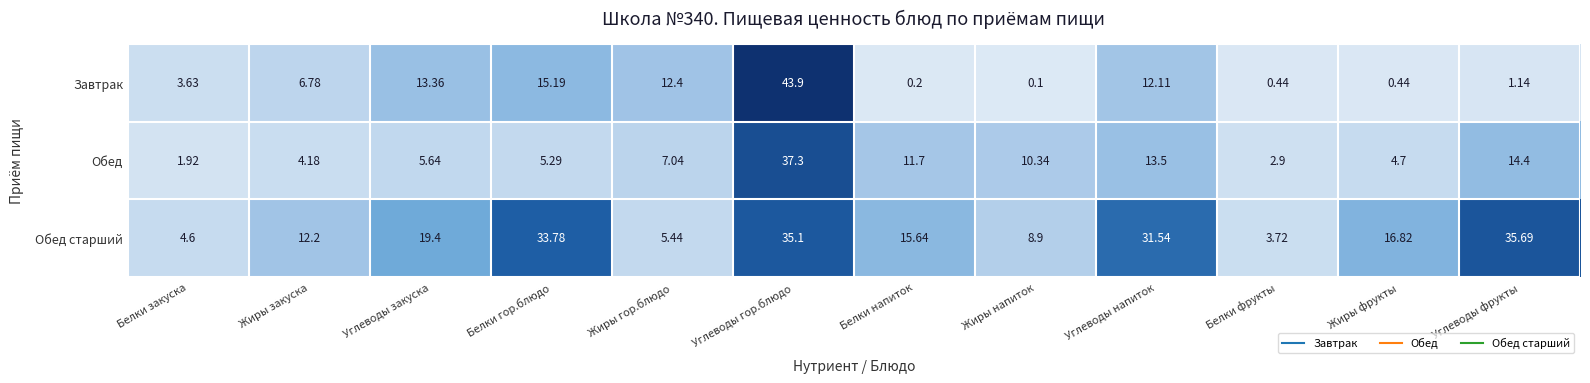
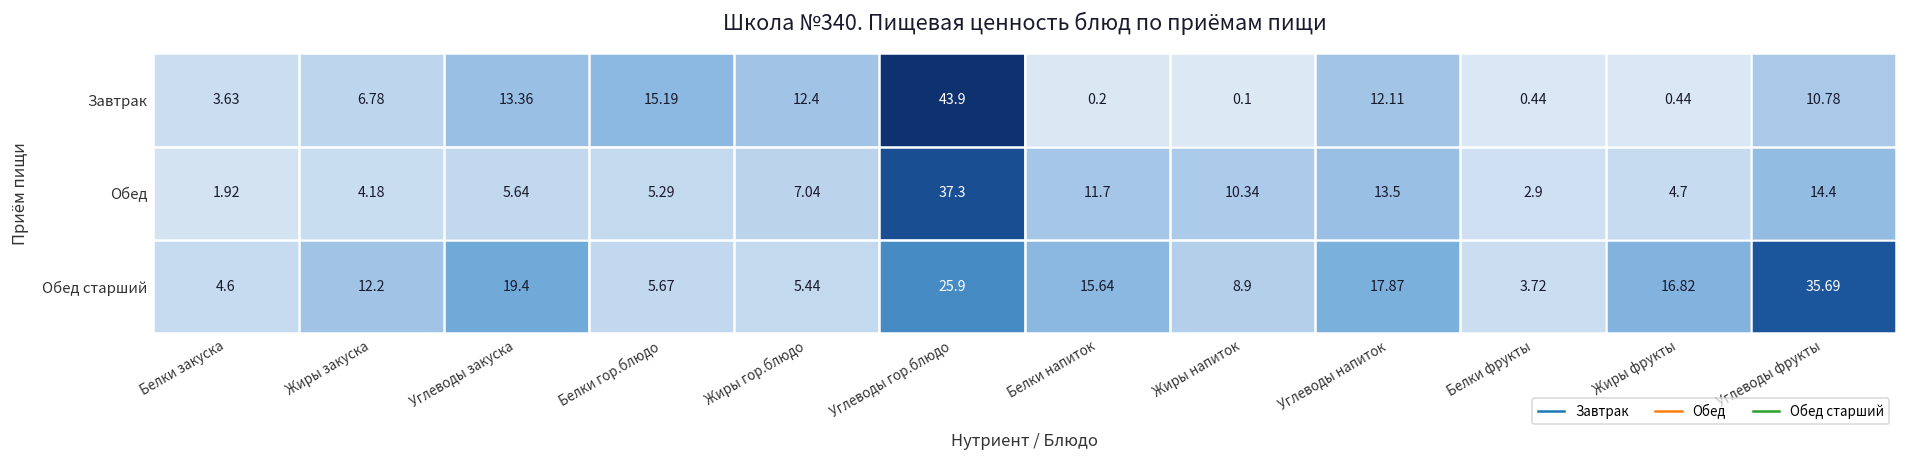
Завтрак, Углеводы фрукты: 1.14 -> 10.78
Обед старший, Белки гор.блюдо: 33.78 -> 5.67
Обед старший, Углеводы гор.блюдо: 35.1 -> 25.9
Обед старший, Углеводы напиток: 31.54 -> 17.87
